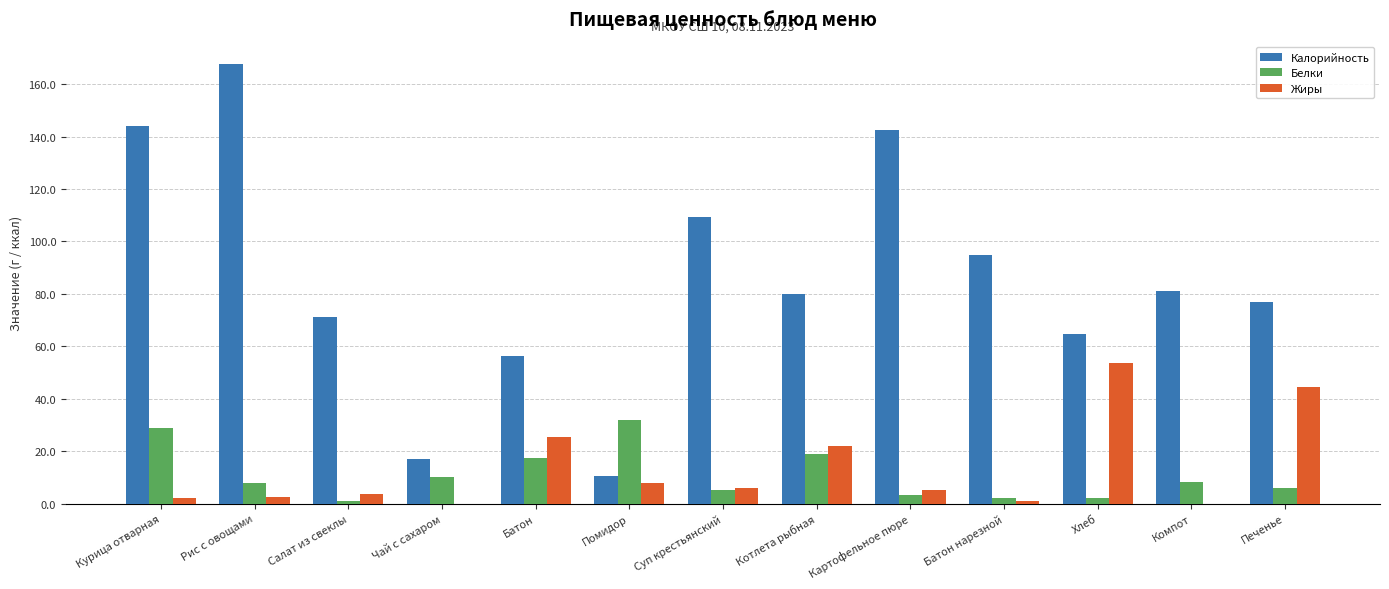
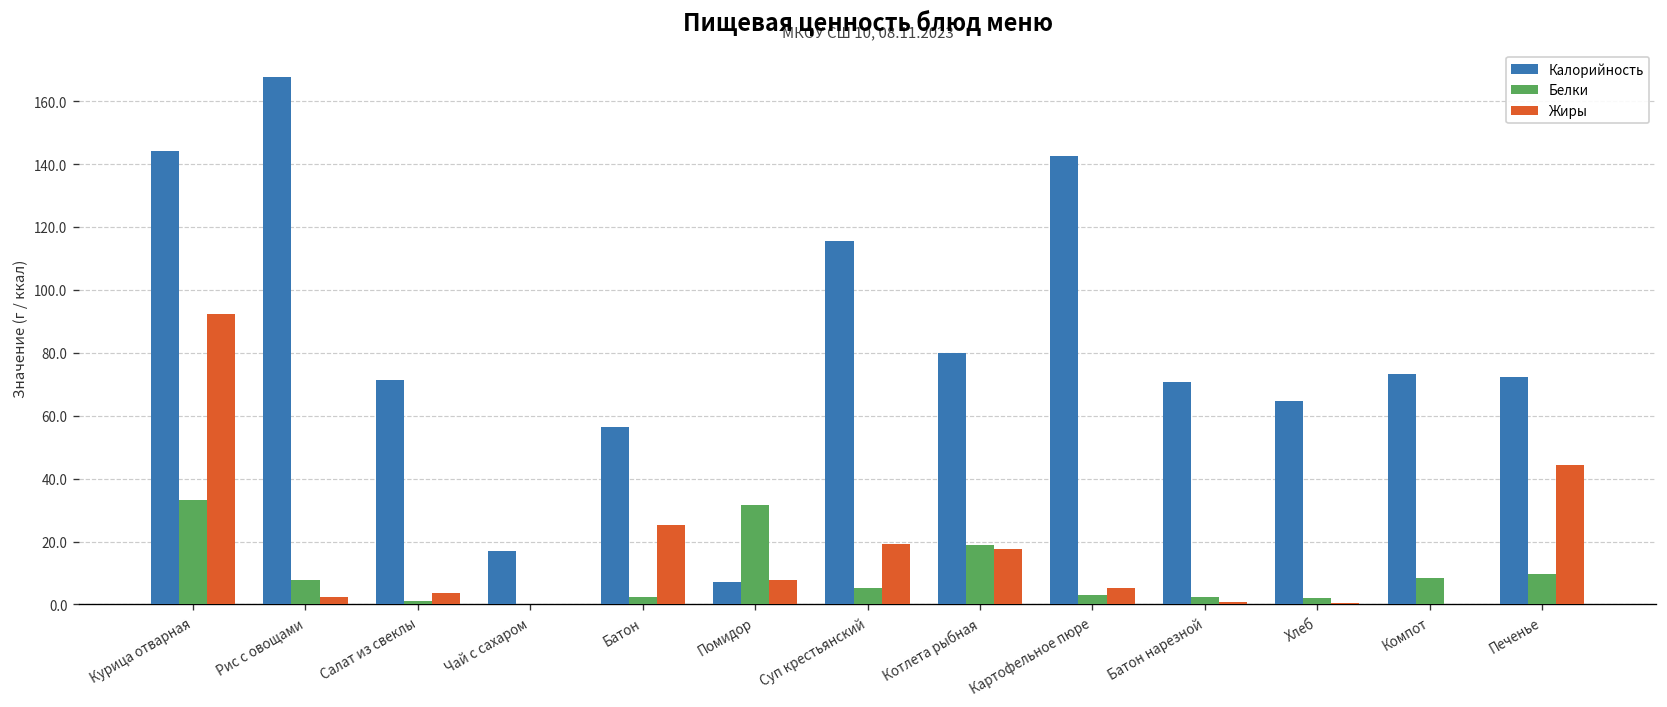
Белки, Курица отварная: 29 -> 33
Жиры, Курица отварная: 2 -> 92
Белки, Чай с сахаром: 10 -> 0
Белки, Батон: 17 -> 2
Калорийность, Помидор: 11 -> 7
Калорийность, Суп крестьянский: 109 -> 116
Жиры, Суп крестьянский: 6 -> 19
Жиры, Котлета рыбная: 22 -> 18
Калорийность, Батон нарезной: 95 -> 71
Жиры, Хлеб: 54 -> 0
Калорийность, Компот: 81 -> 73
Калорийность, Печенье: 77 -> 72
Белки, Печенье: 6 -> 10
